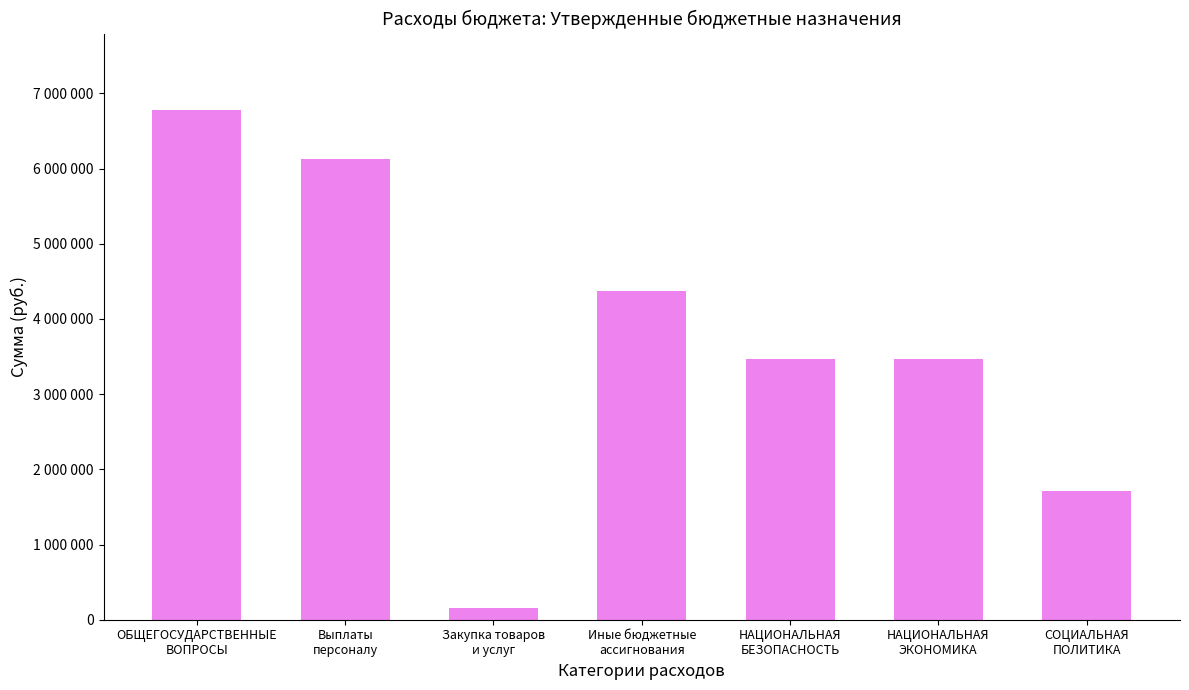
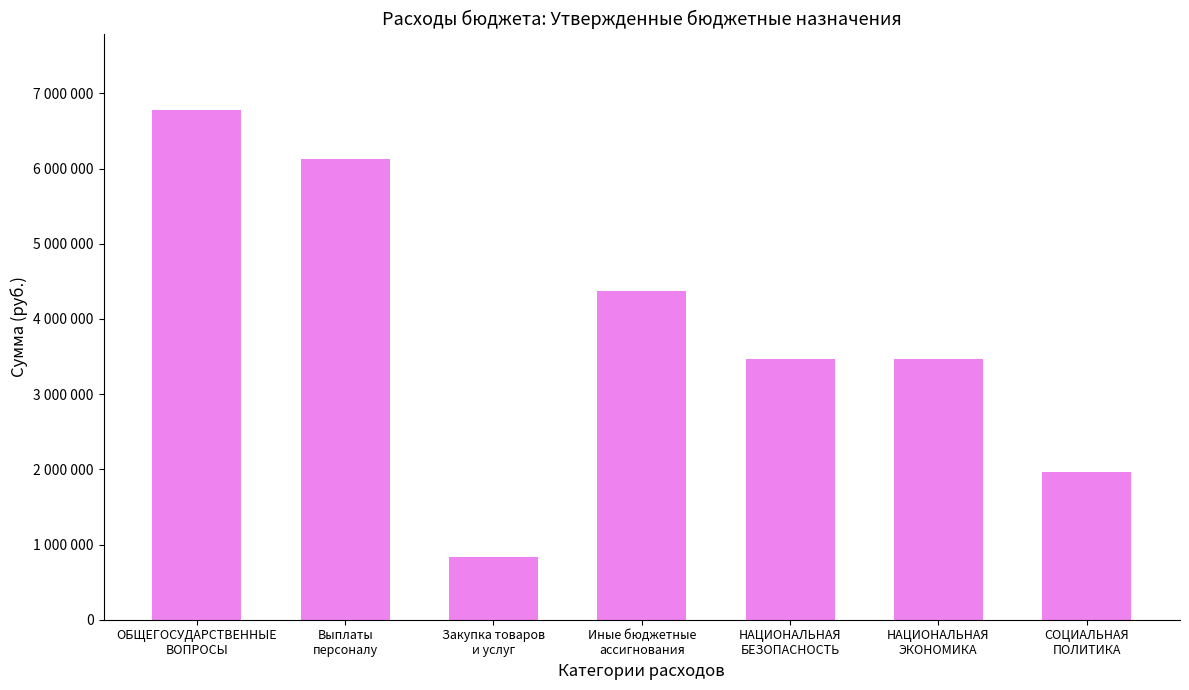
Закупка товаров и услуг: 200000 -> 800000
СОЦИАЛЬНАЯ ПОЛИТИКА: 1700000 -> 2000000
